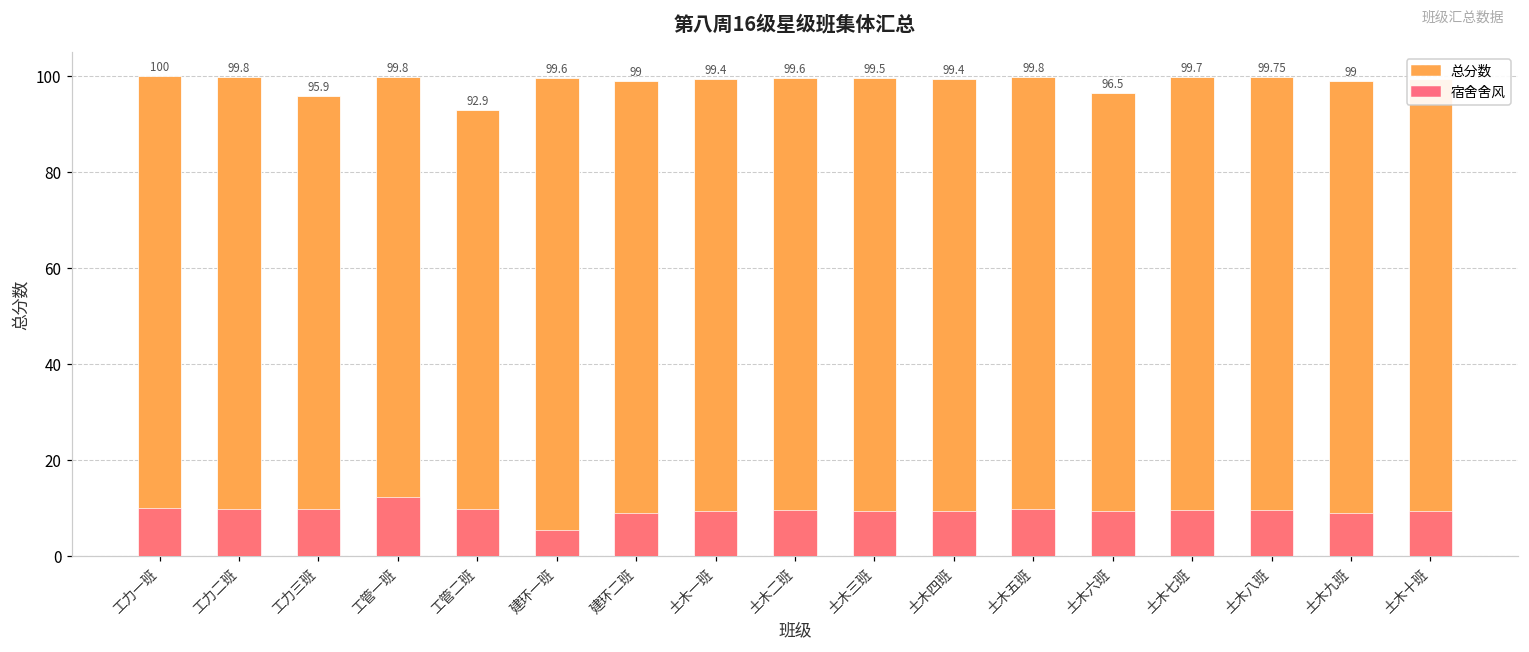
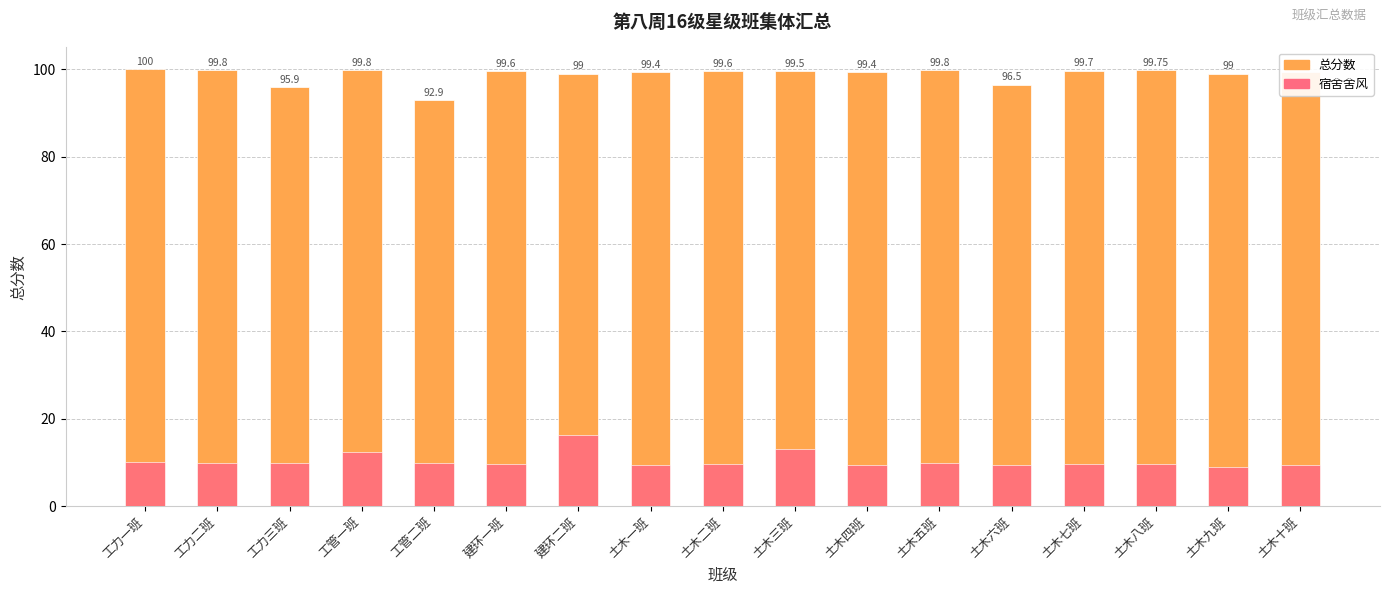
宿舍舍风, 建环一班: 6 -> 10
宿舍舍风, 建环二班: 9 -> 16
宿舍舍风, 土木三班: 10 -> 13
